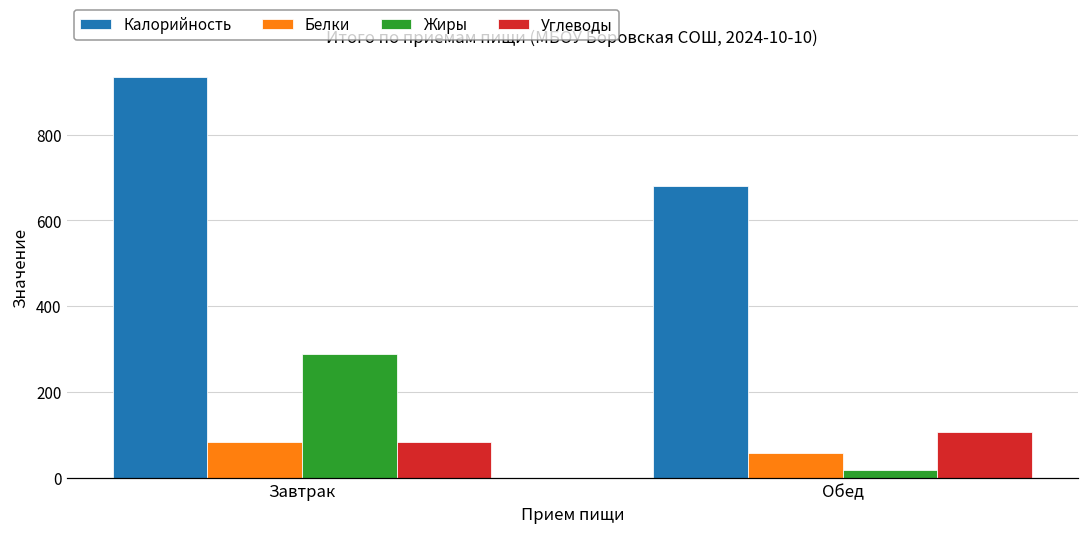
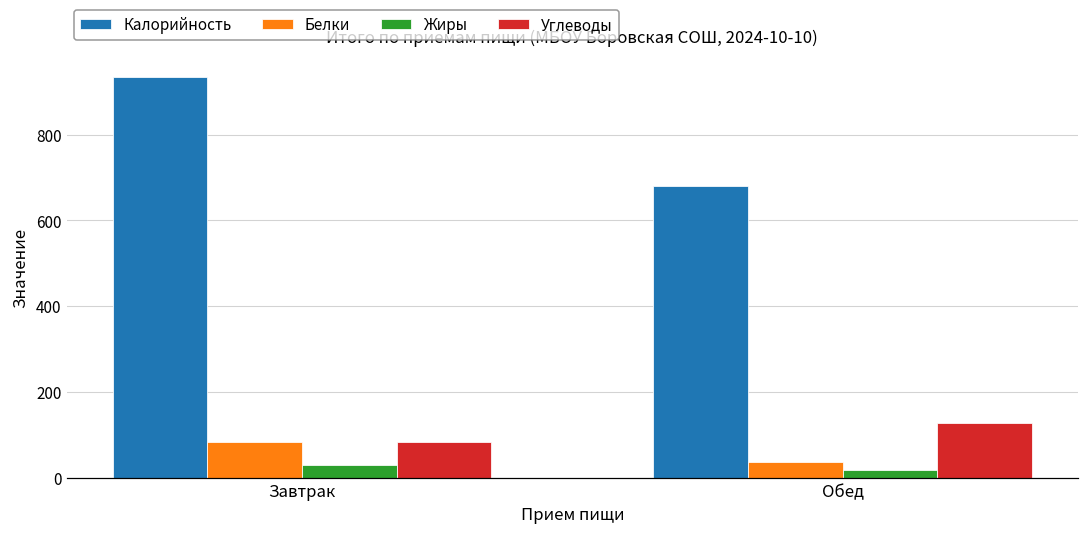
Жиры, Завтрак: 290 -> 30
Белки, Обед: 60 -> 40
Углеводы, Обед: 110 -> 130
